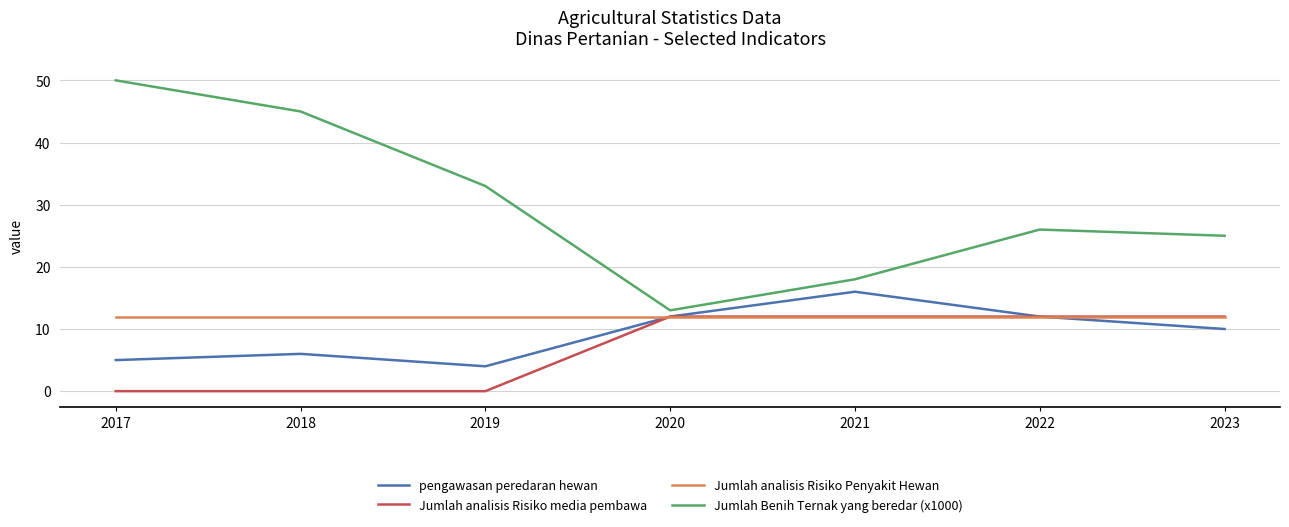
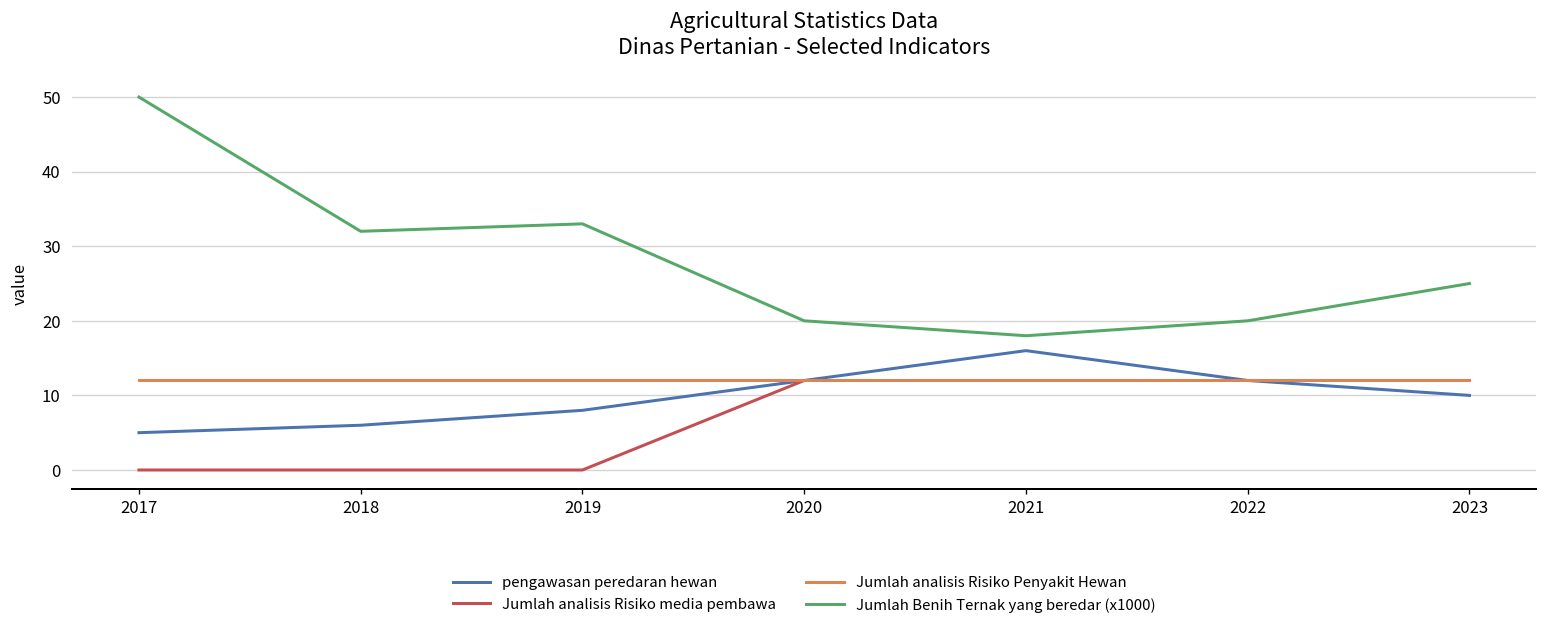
Jumlah Benih Ternak yang beredar (x1000), 2018: 45 -> 32
pengawasan peredaran hewan, 2019: 4 -> 8
Jumlah Benih Ternak yang beredar (x1000), 2020: 13 -> 20
Jumlah Benih Ternak yang beredar (x1000), 2022: 26 -> 20
